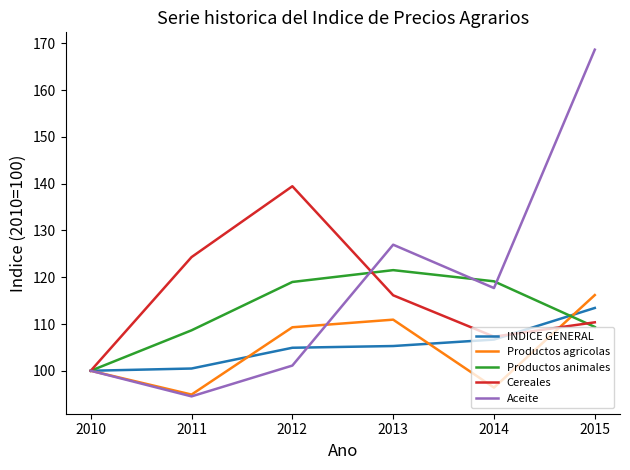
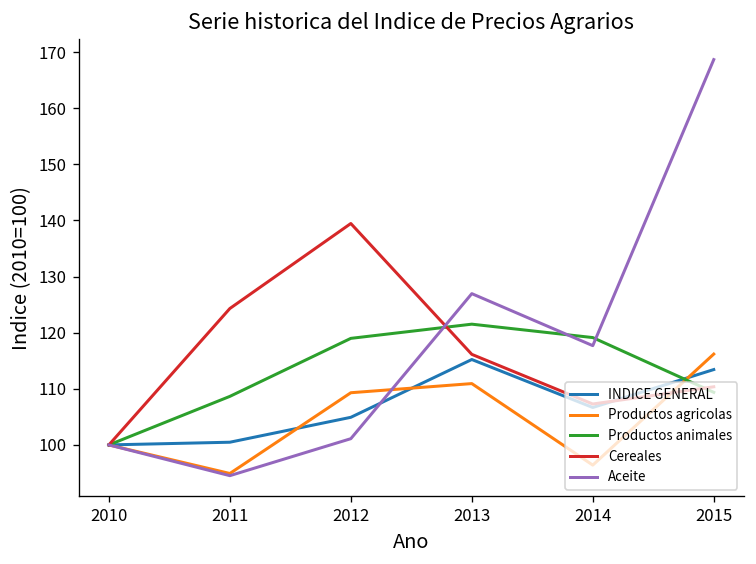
INDICE GENERAL, 2013: 105 -> 115
